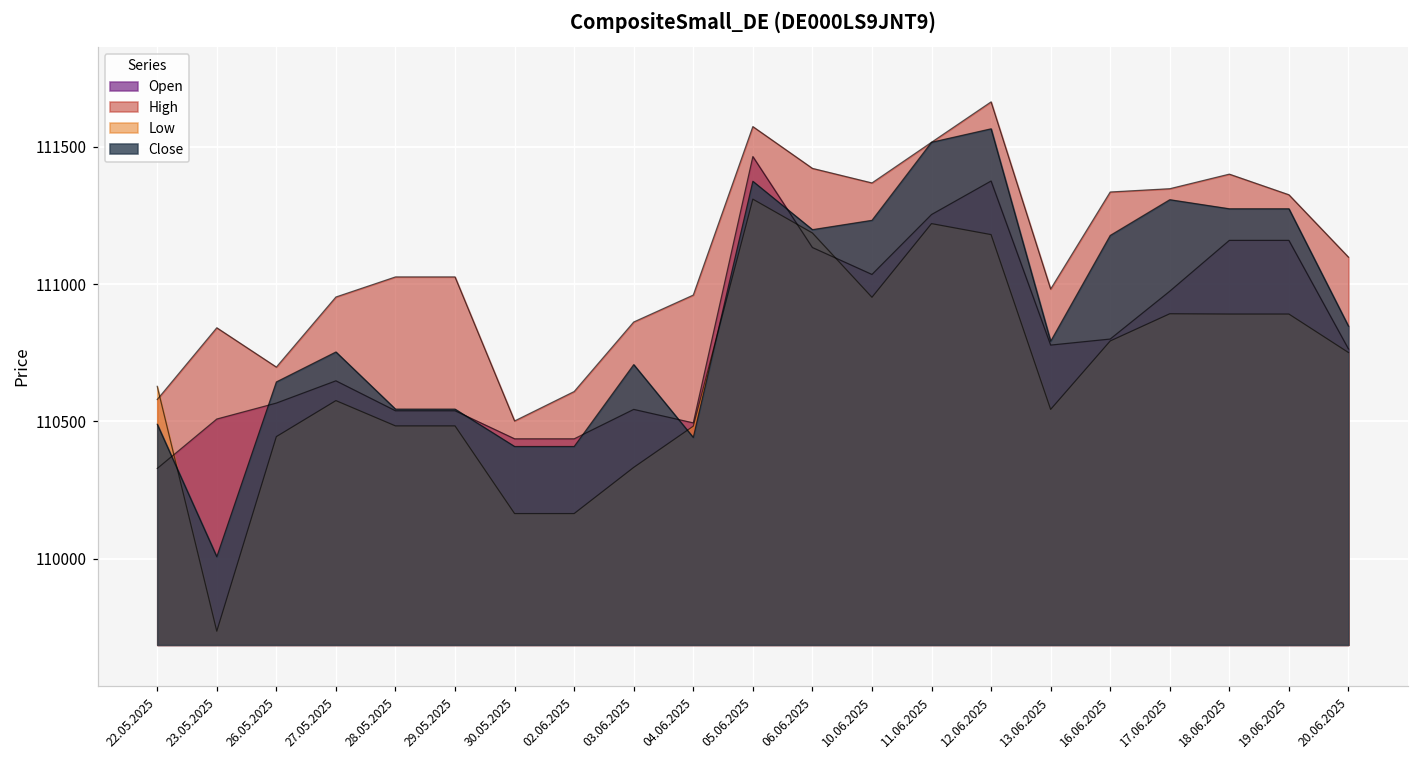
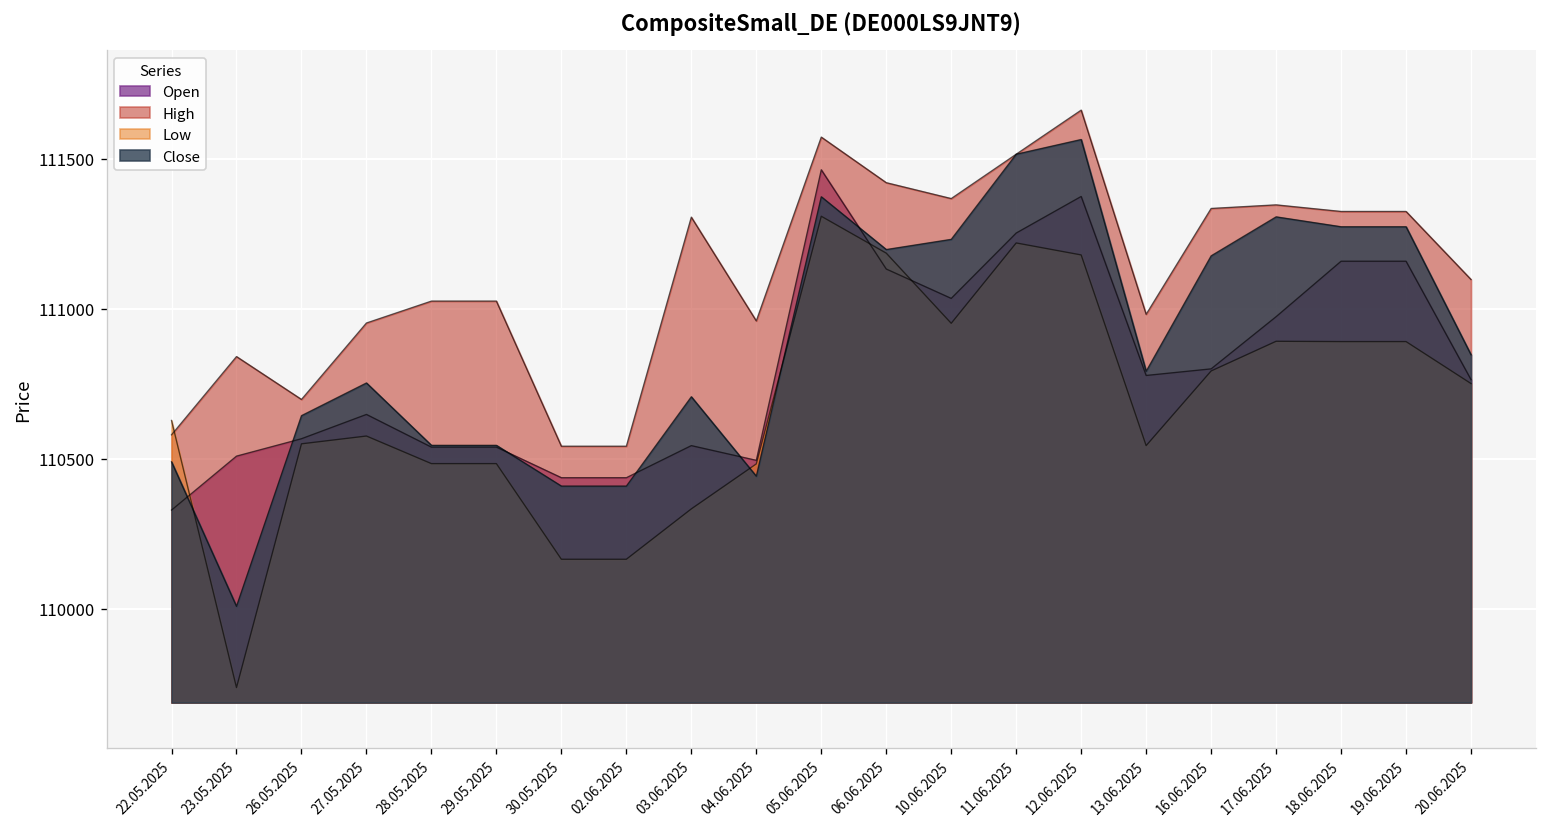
Low, 26.05.2025: 110450 -> 110550
High, 30.05.2025: 110500 -> 110540
High, 02.06.2025: 110610 -> 110540
High, 03.06.2025: 110860 -> 111310
High, 18.06.2025: 111400 -> 111330
